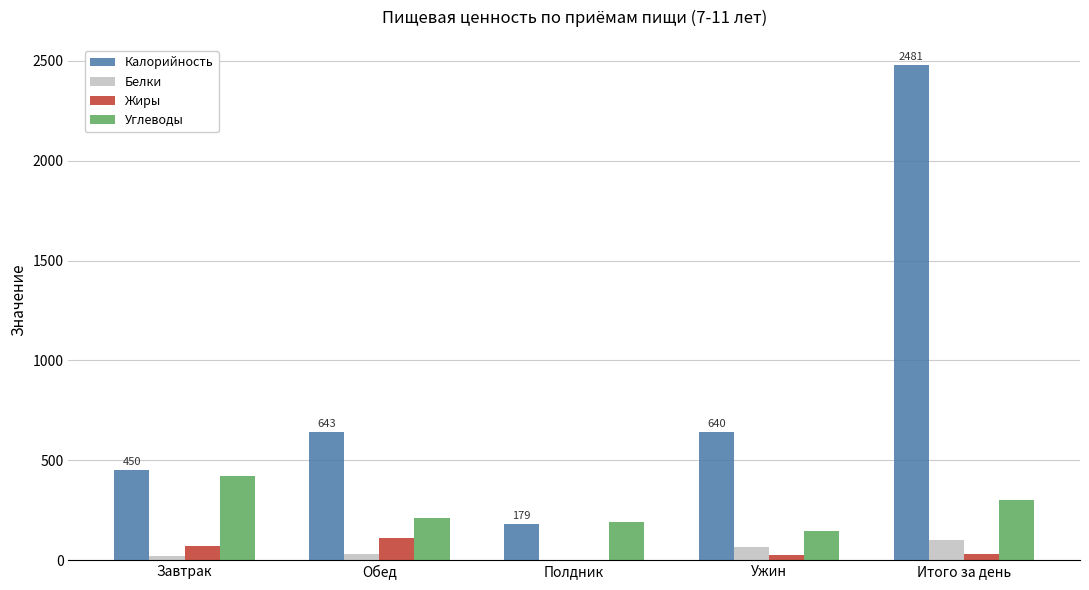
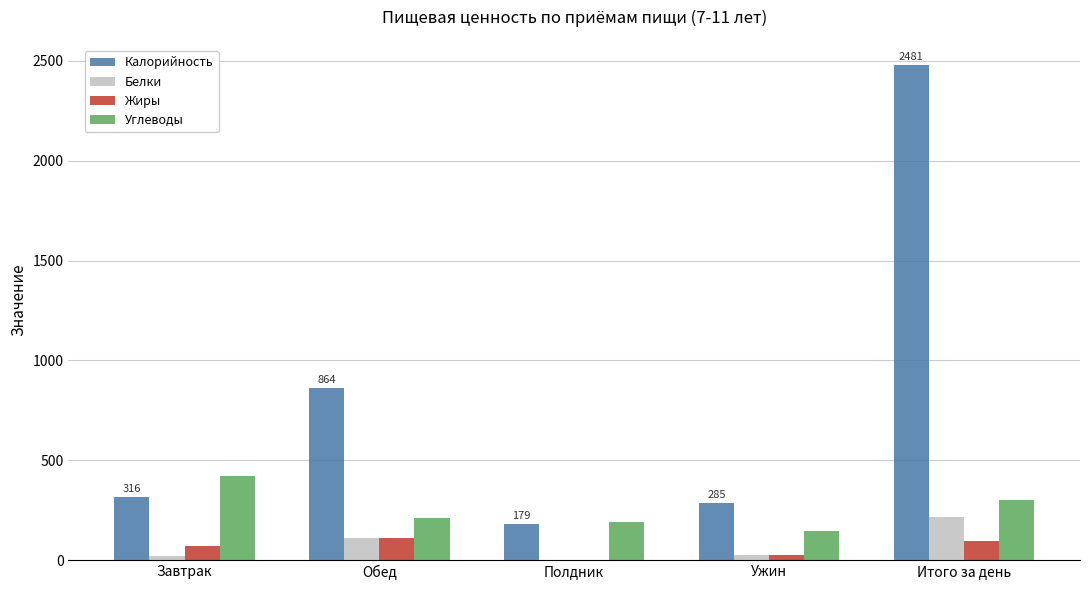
Калорийность, Завтрак: 450 -> 316
Калорийность, Обед: 643 -> 864
Белки, Обед: 30 -> 110
Калорийность, Ужин: 640 -> 285
Белки, Ужин: 70 -> 30
Белки, Итого за день: 100 -> 220
Жиры, Итого за день: 30 -> 90
